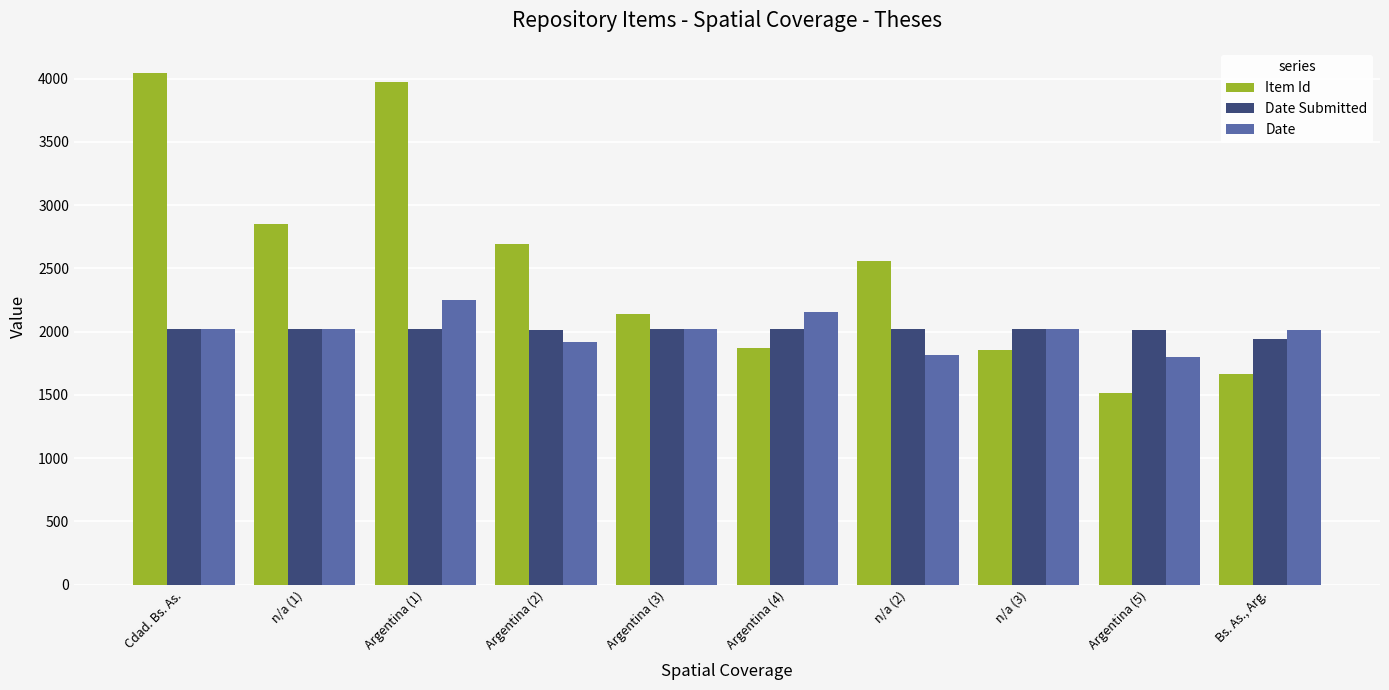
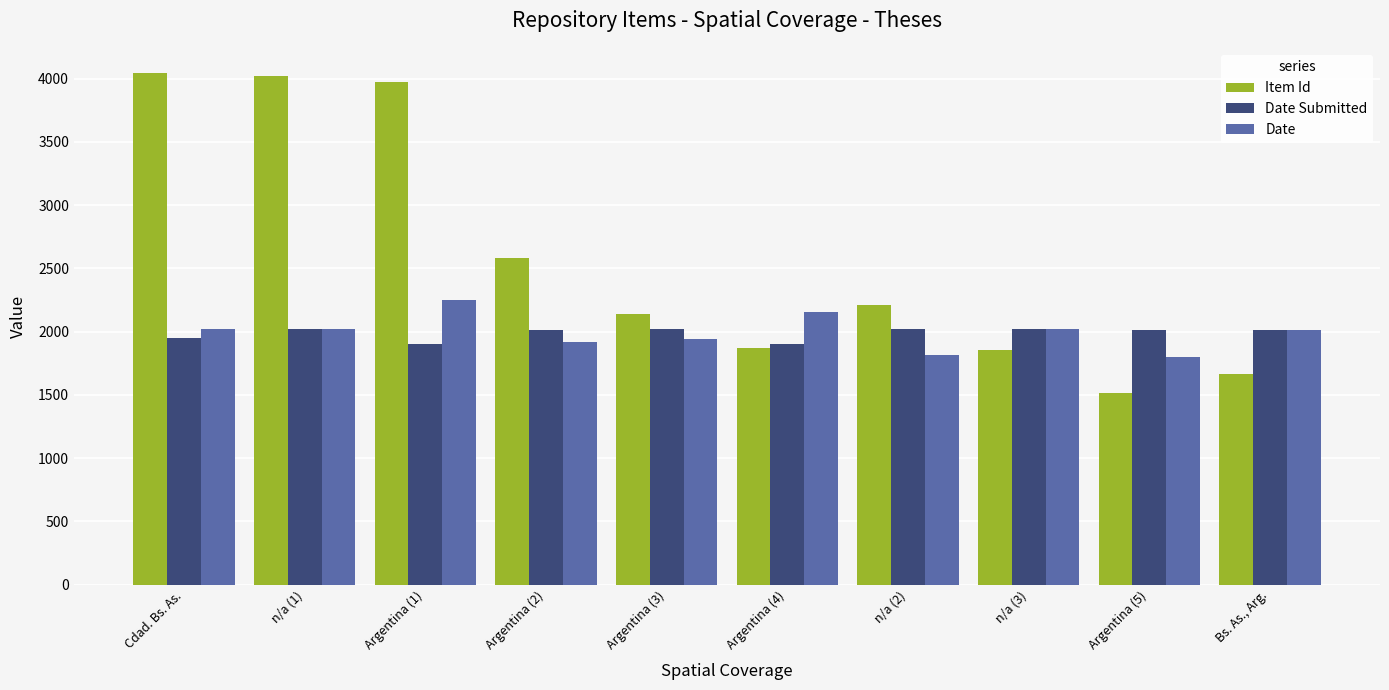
Date Submitted, Cdad. Bs. As.: 2020 -> 1950
Item Id, n/a (1): 2850 -> 4020
Date Submitted, Argentina (1): 2020 -> 1900
Item Id, Argentina (2): 2690 -> 2580
Date, Argentina (3): 2020 -> 1950
Date Submitted, Argentina (4): 2020 -> 1900
Item Id, n/a (2): 2560 -> 2210
Date Submitted, Bs. As., Arg.: 1940 -> 2010
